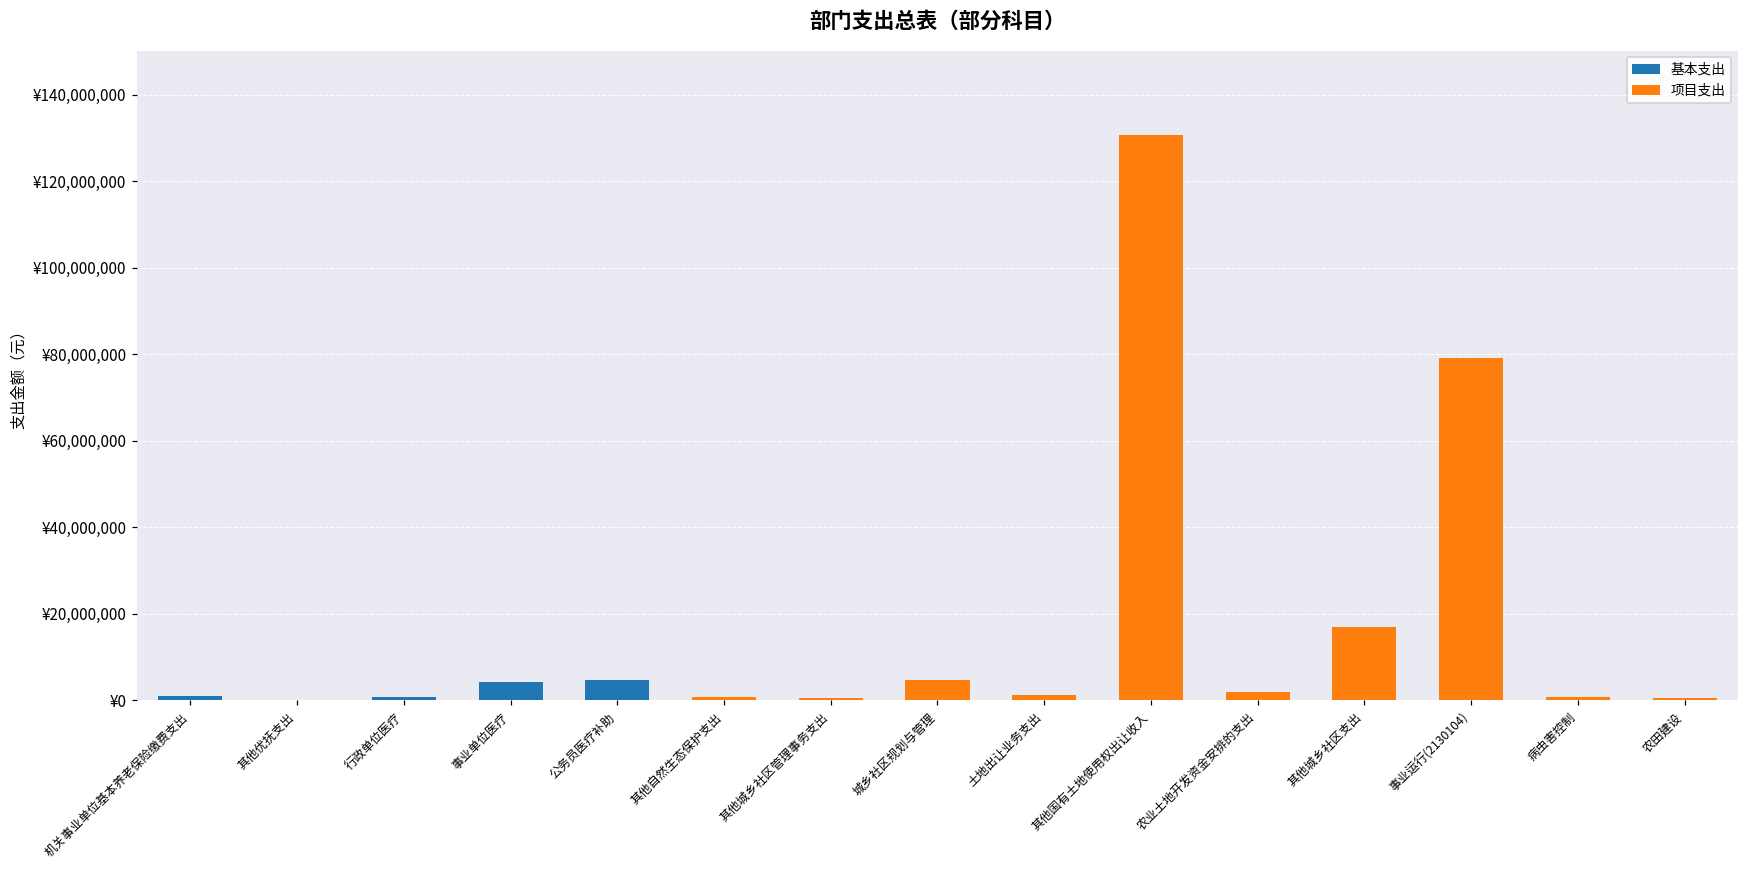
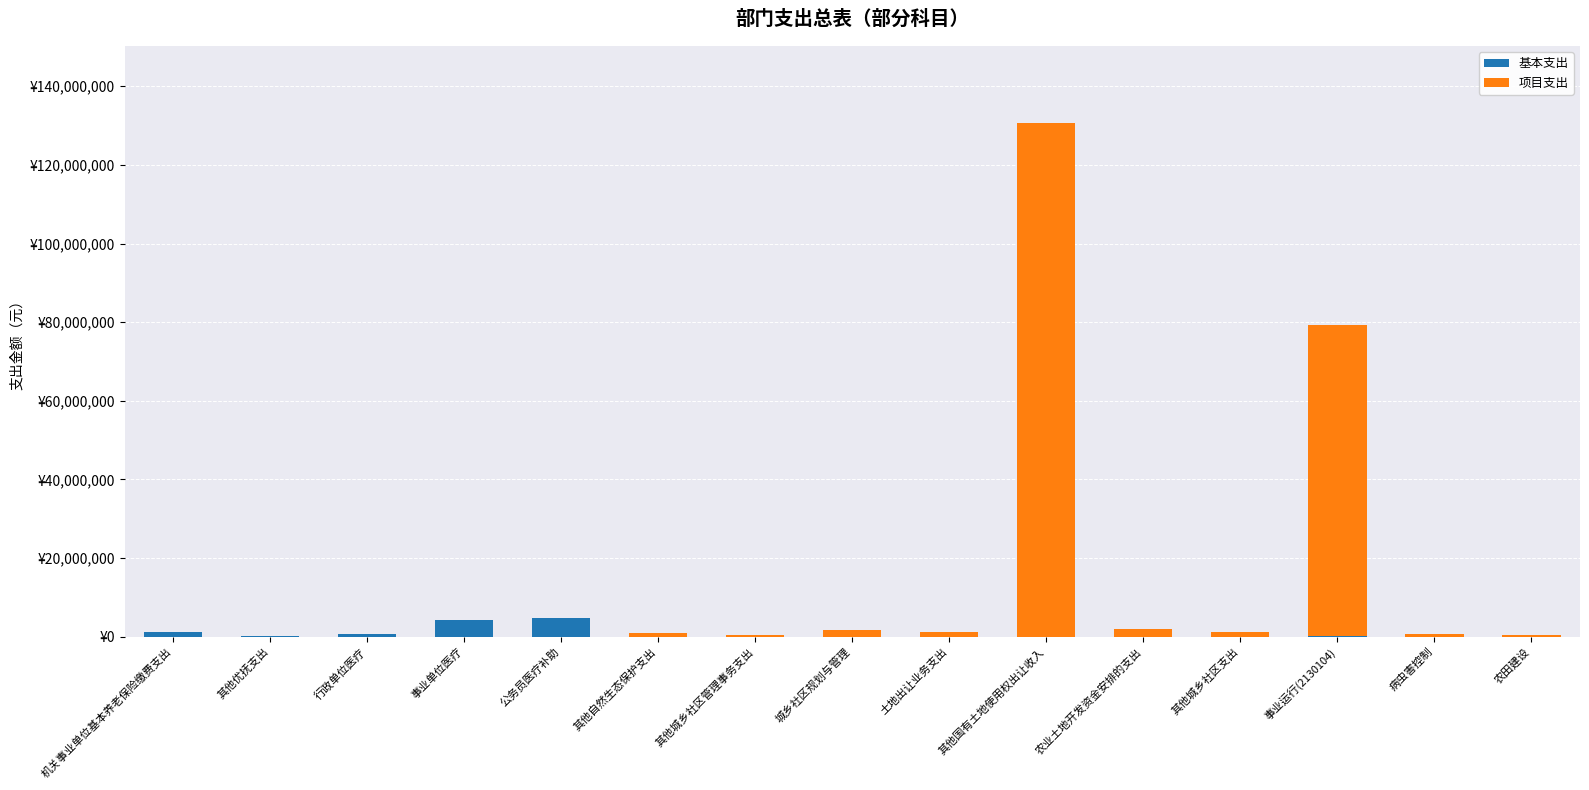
项目支出, 城乡社区规划与管理: ¥5,000,000 -> ¥2,000,000
项目支出, 其他城乡社区支出: ¥17,000,000 -> ¥1,000,000
